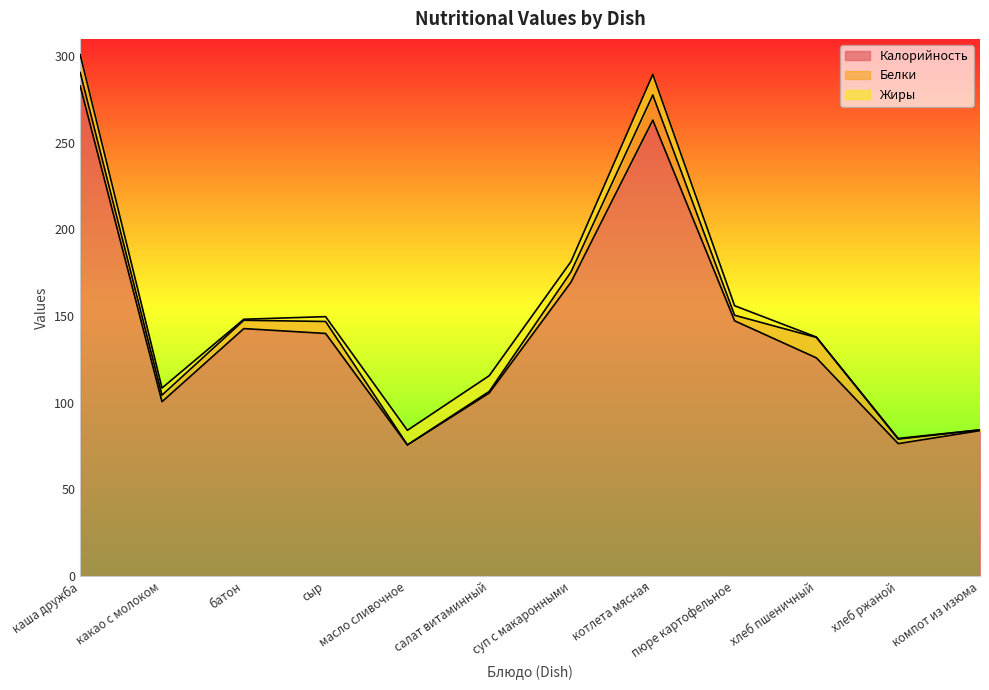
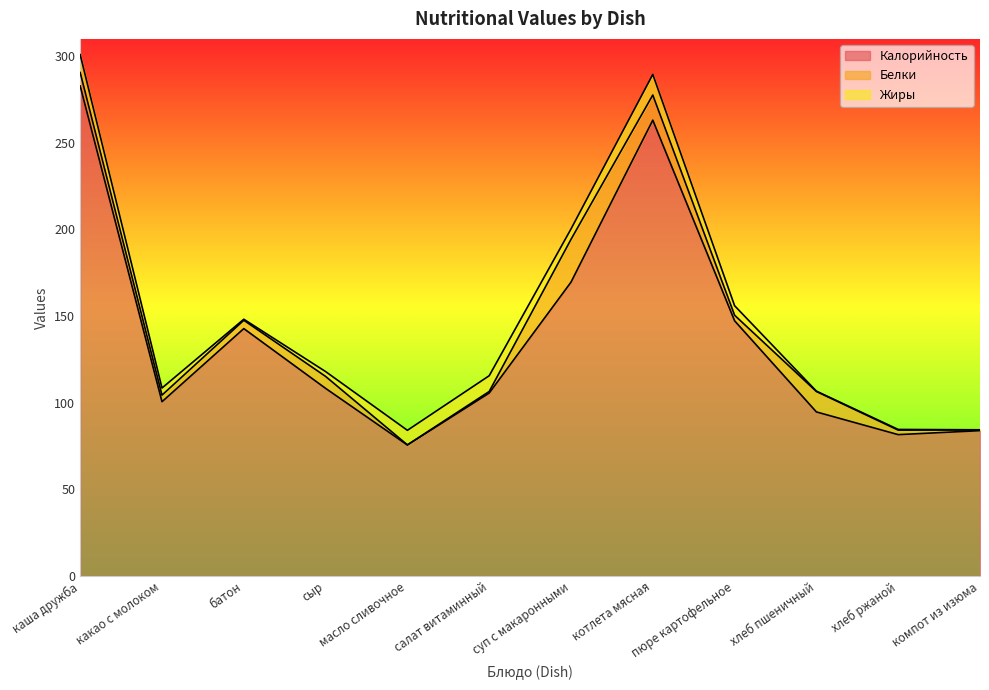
Калорийность, сыр: 140 -> 108
Белки, суп с макаронными: 6 -> 25
Калорийность, хлеб пшеничный: 126 -> 95
Калорийность, хлеб ржаной: 76 -> 82
